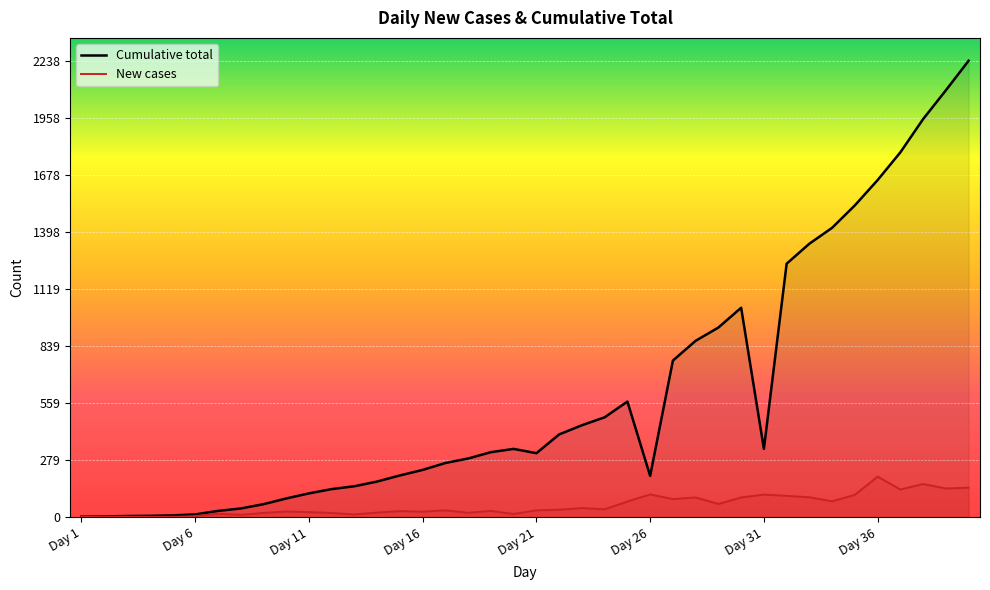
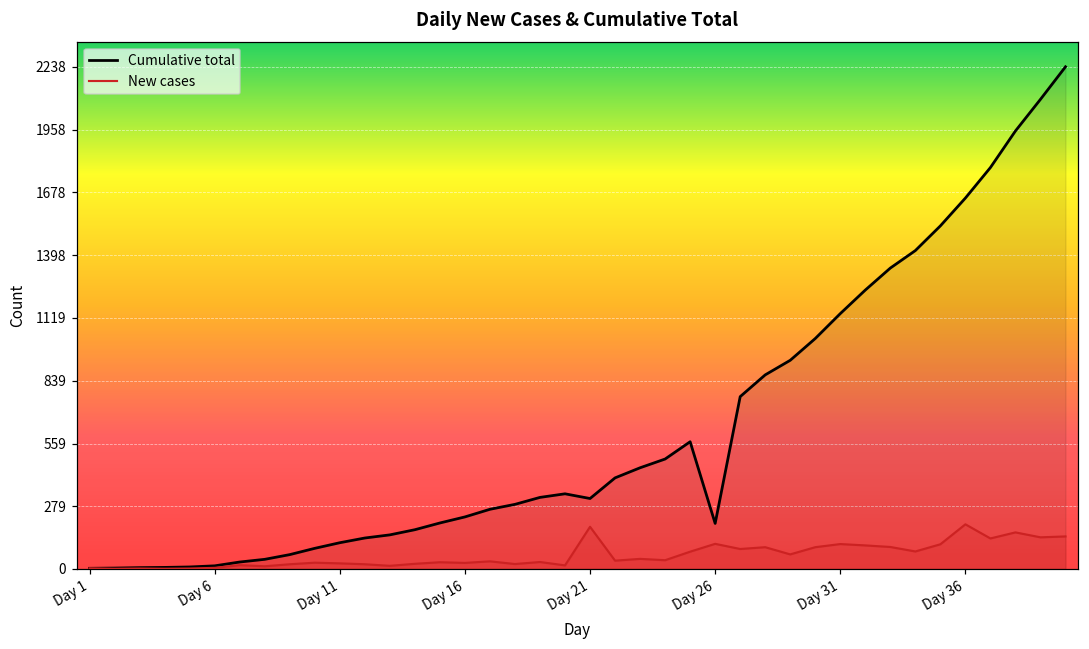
New cases, Day 21: 30 -> 190
Cumulative total, Day 31: 340 -> 1140
